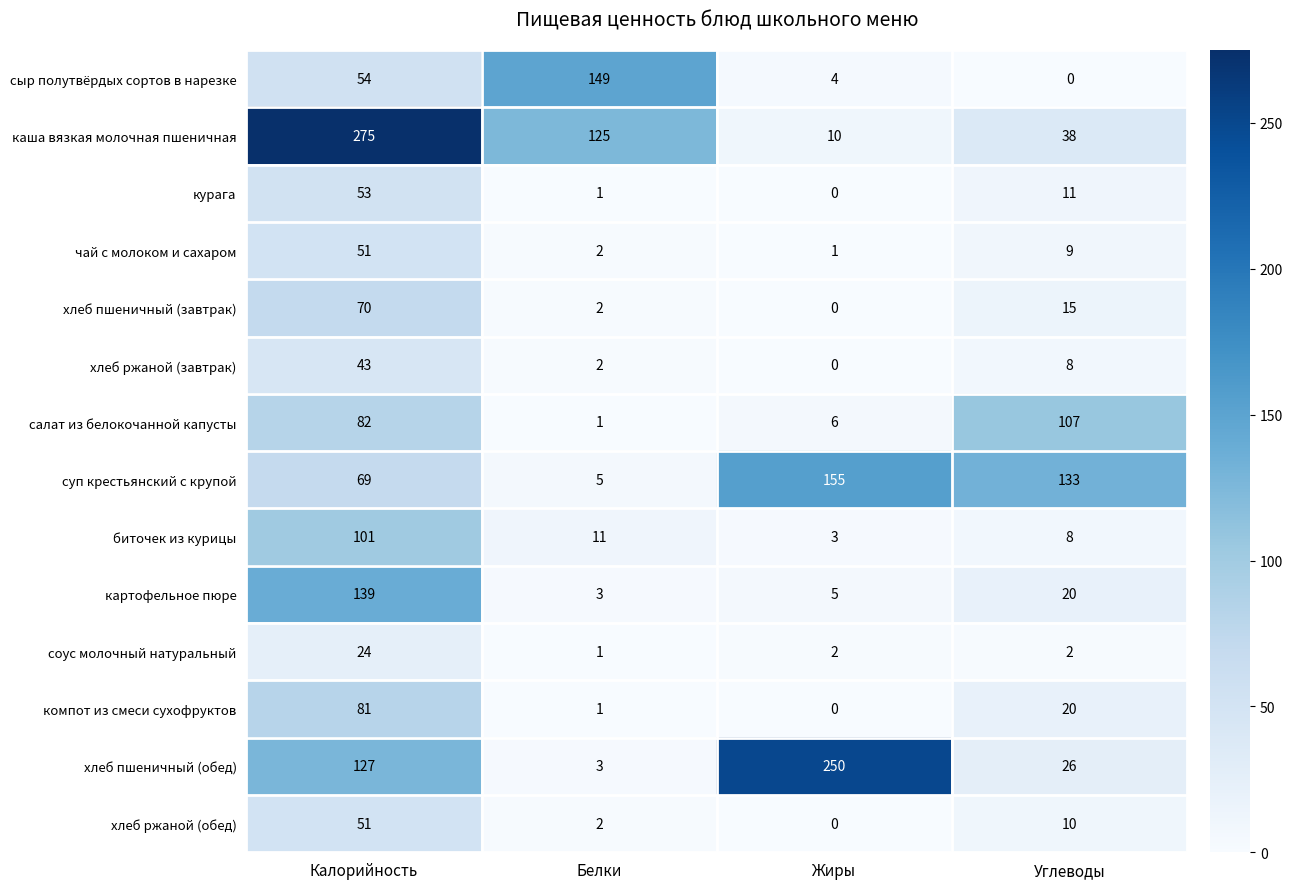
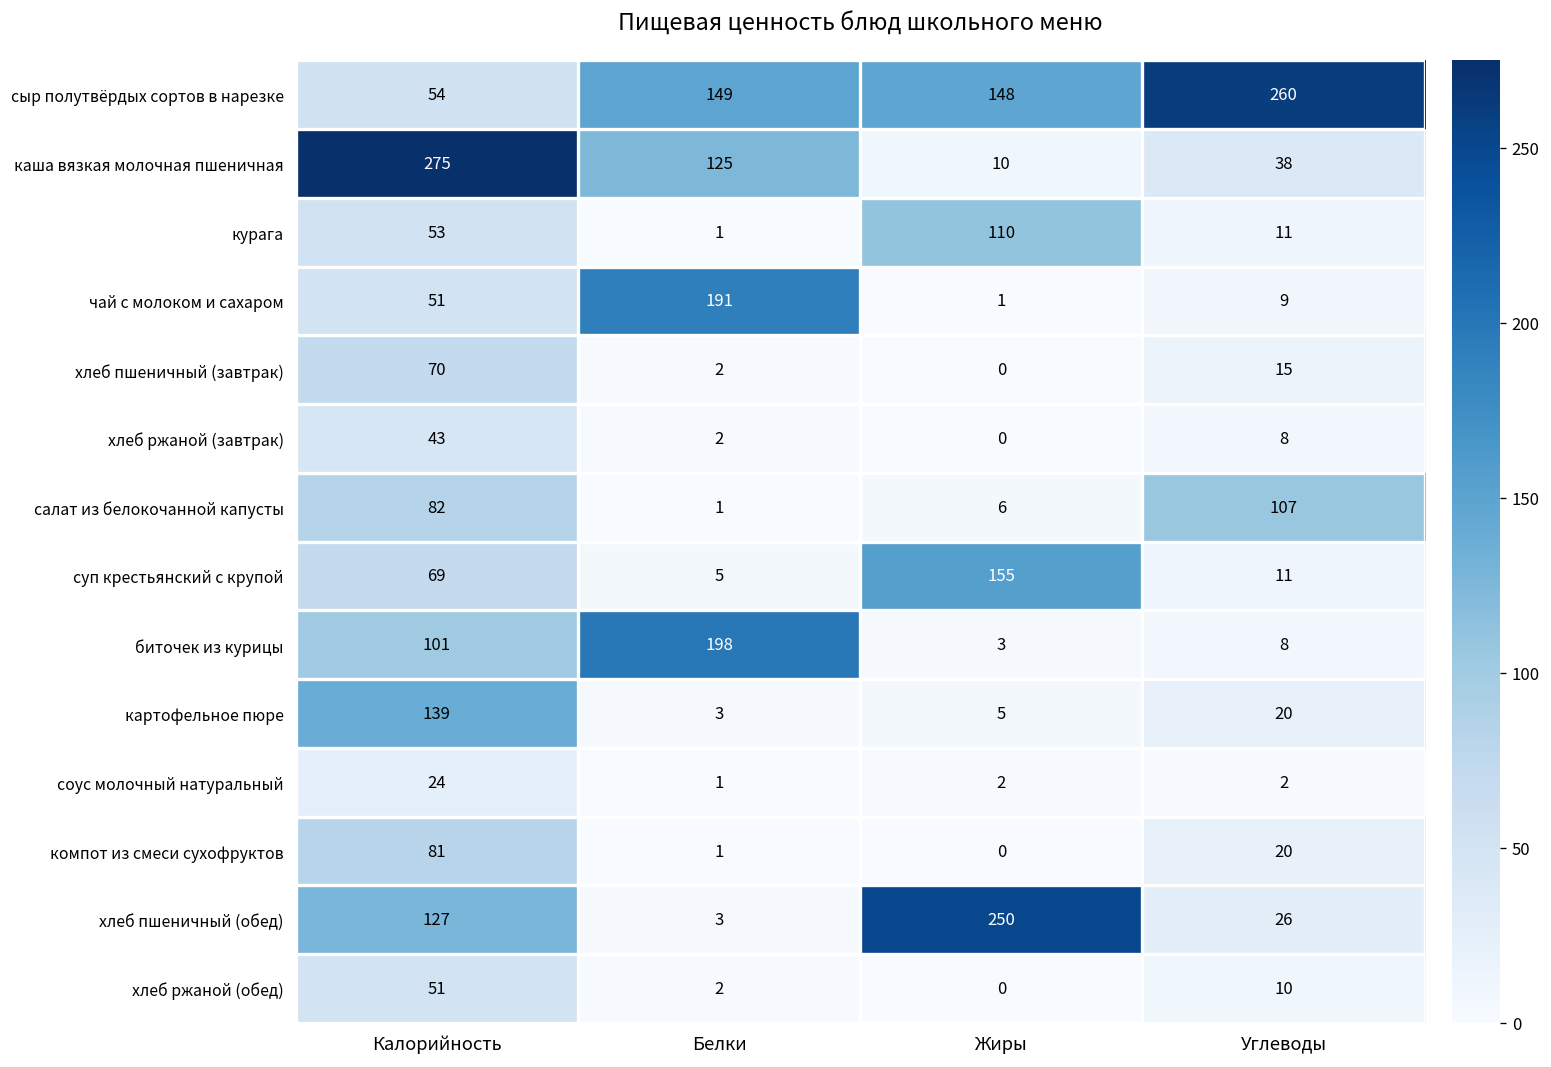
сыр полутвёрдых сортов в нарезке, Жиры: 4 -> 148
сыр полутвёрдых сортов в нарезке, Углеводы: 0 -> 260
курага, Жиры: 0 -> 110
чай с молоком и сахаром, Белки: 2 -> 191
суп крестьянский с крупой, Углеводы: 133 -> 11
биточек из курицы, Белки: 11 -> 198
